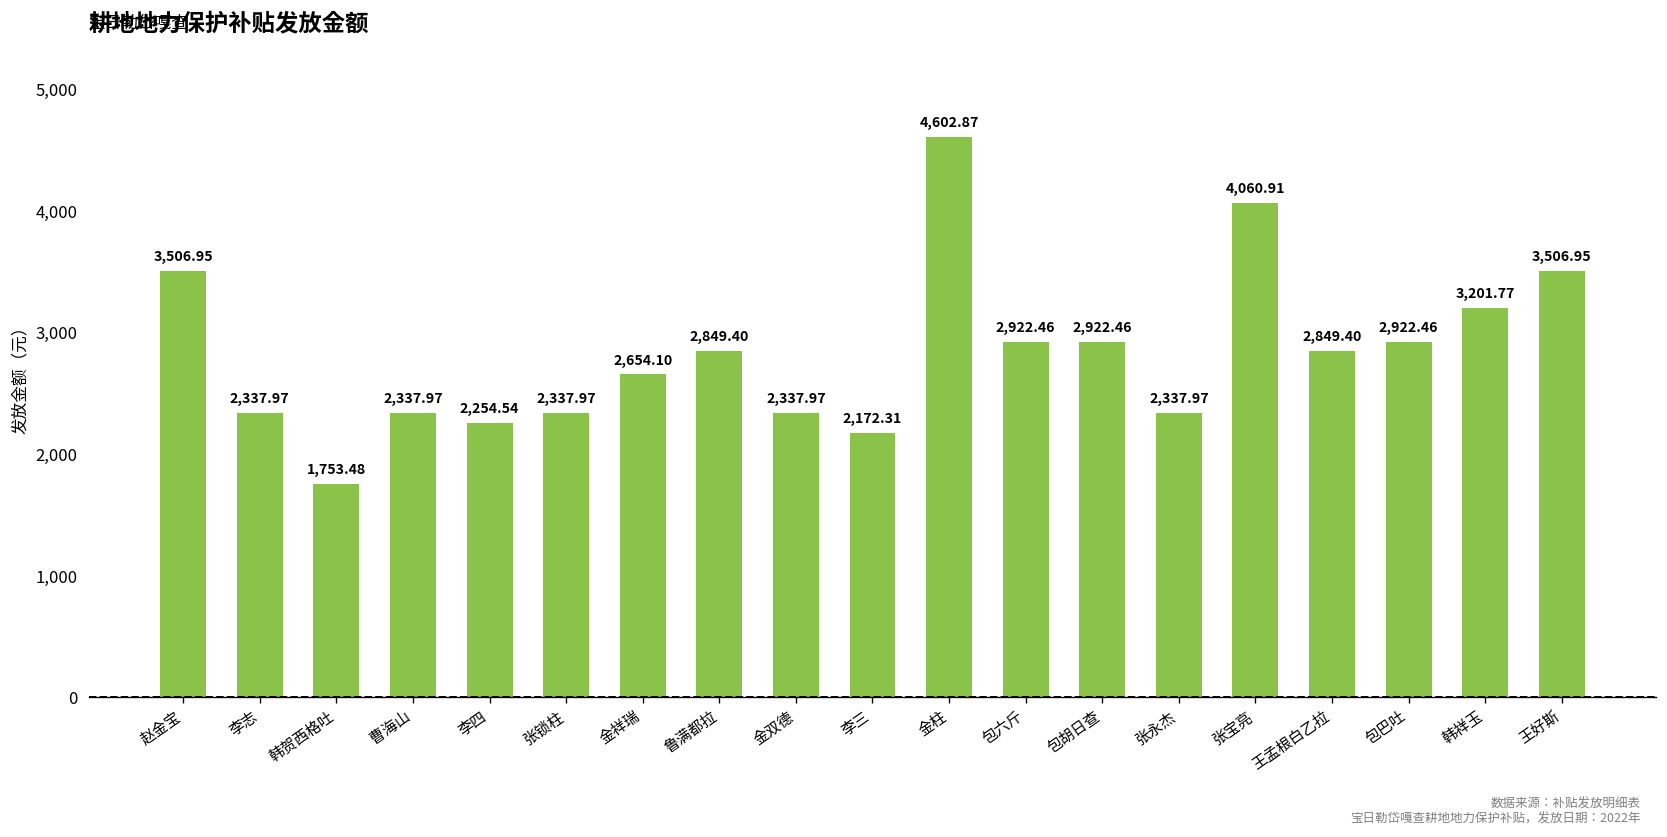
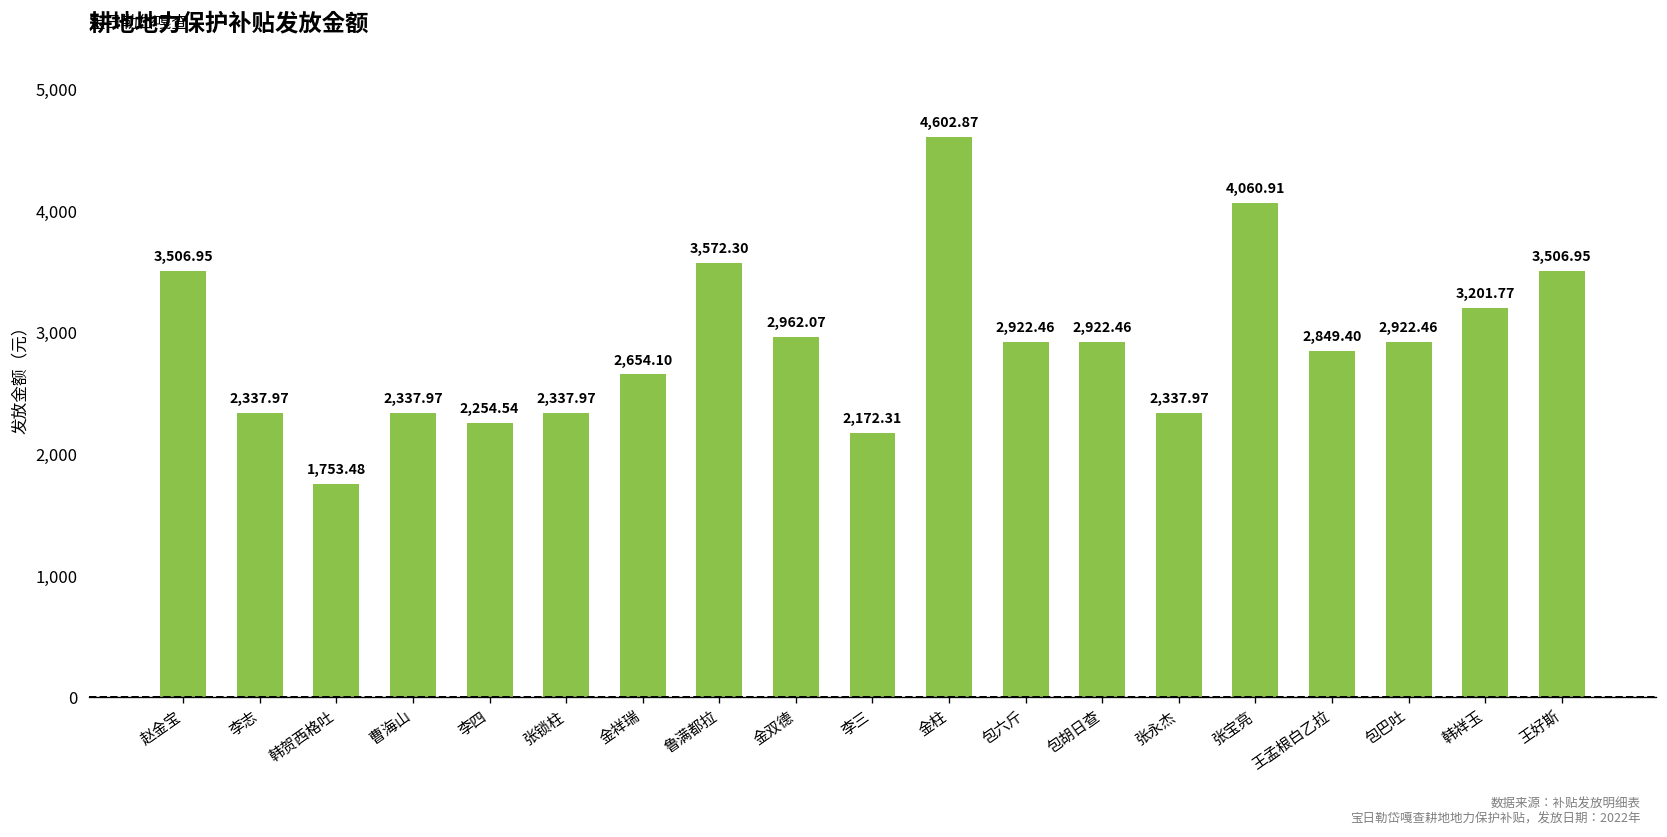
鲁满都拉: 2,849.40 -> 3,572.30
金双德: 2,337.97 -> 2,962.07
